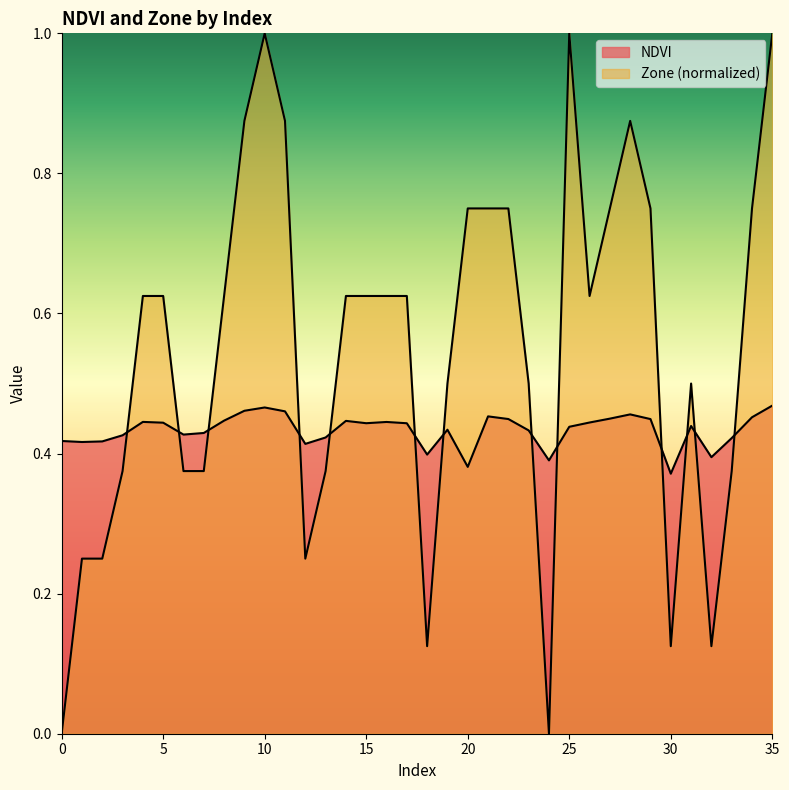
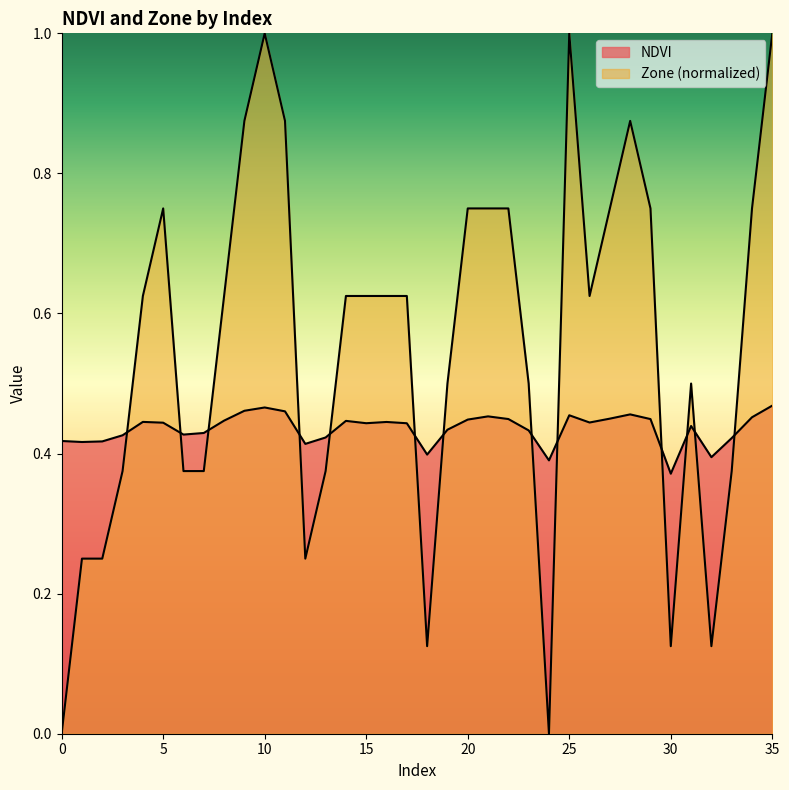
Zone (normalized), 5: 0.63 -> 0.75
NDVI, 20: 0.38 -> 0.45
NDVI, 25: 0.44 -> 0.45
